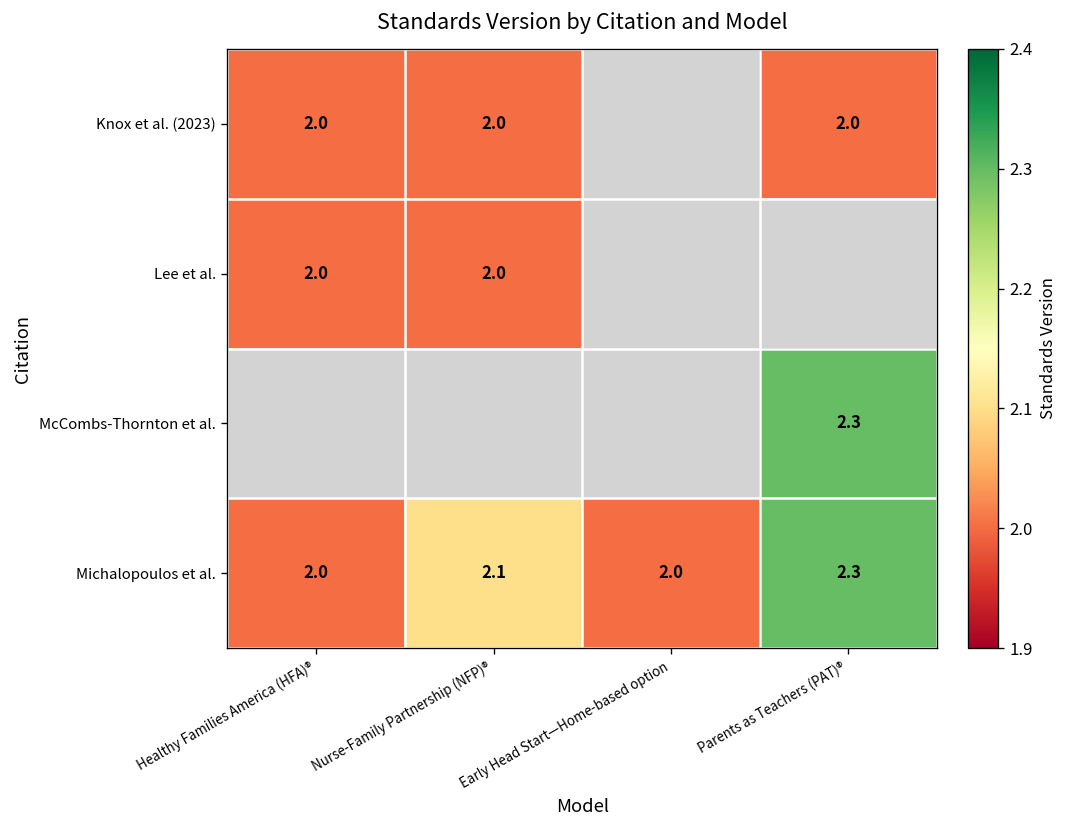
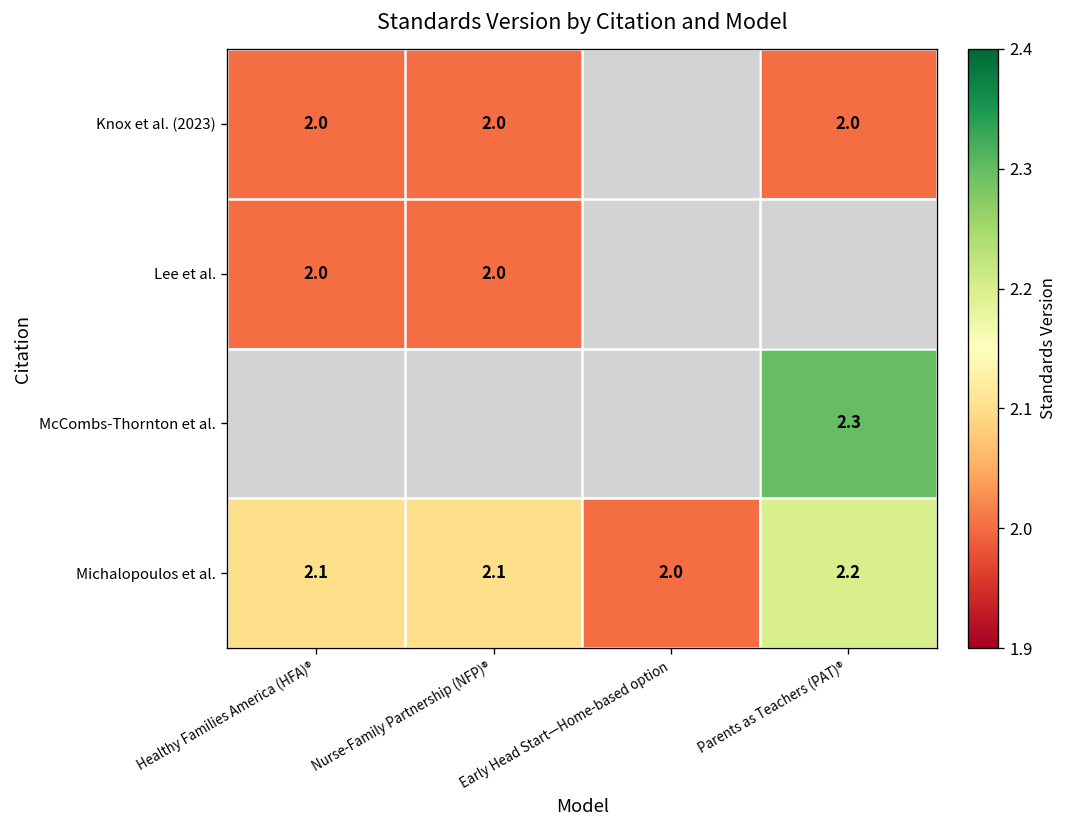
Michalopoulos et al., Healthy Families America (HFA)®: 2.0 -> 2.1
Michalopoulos et al., Parents as Teachers (PAT)®: 2.3 -> 2.2
